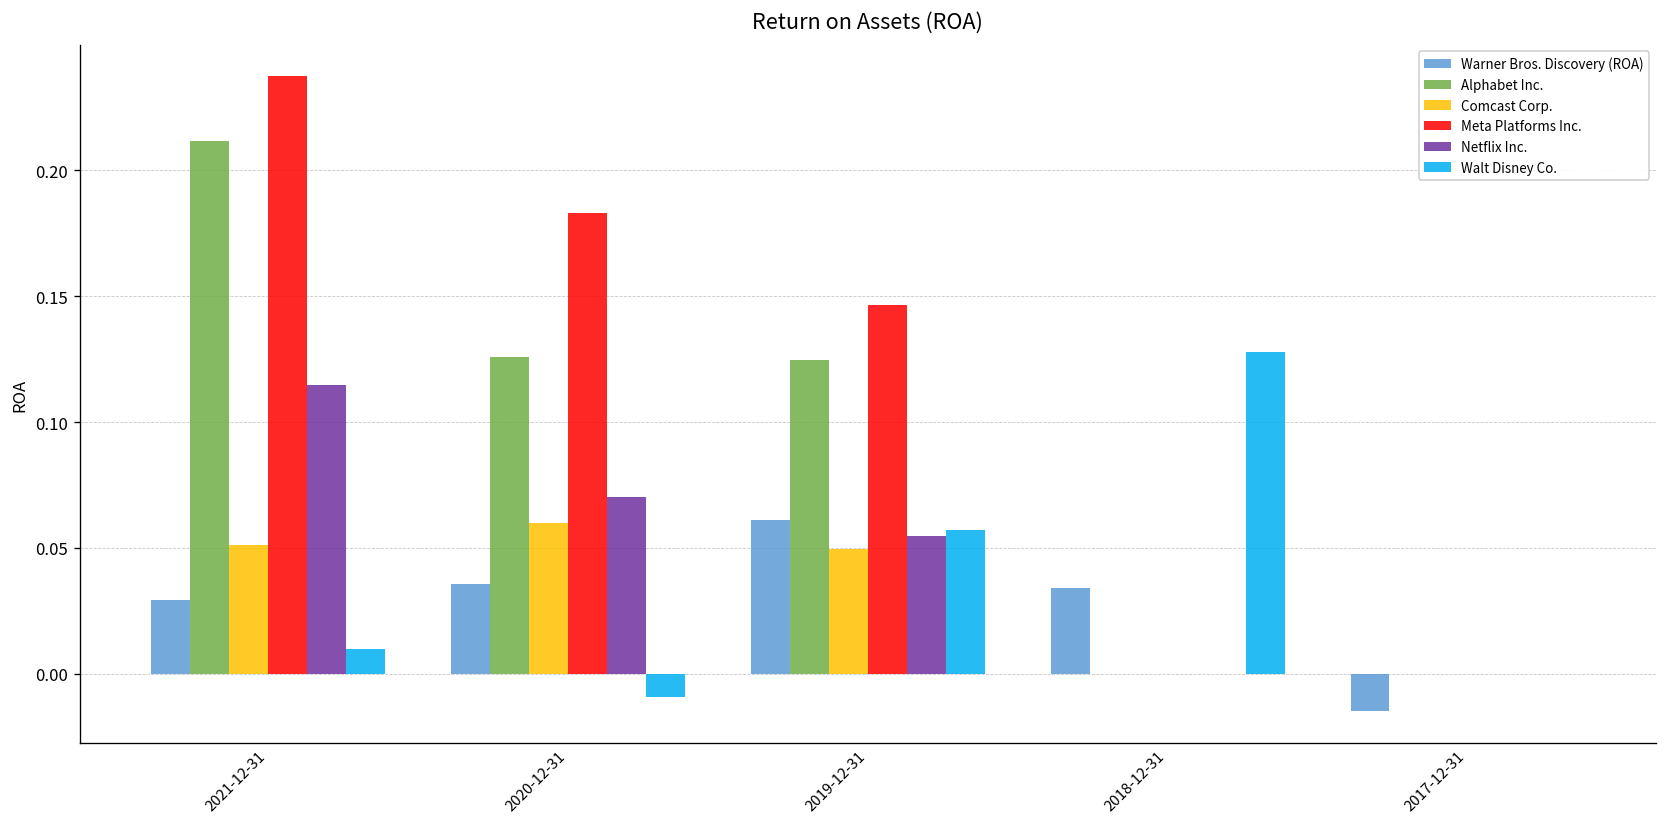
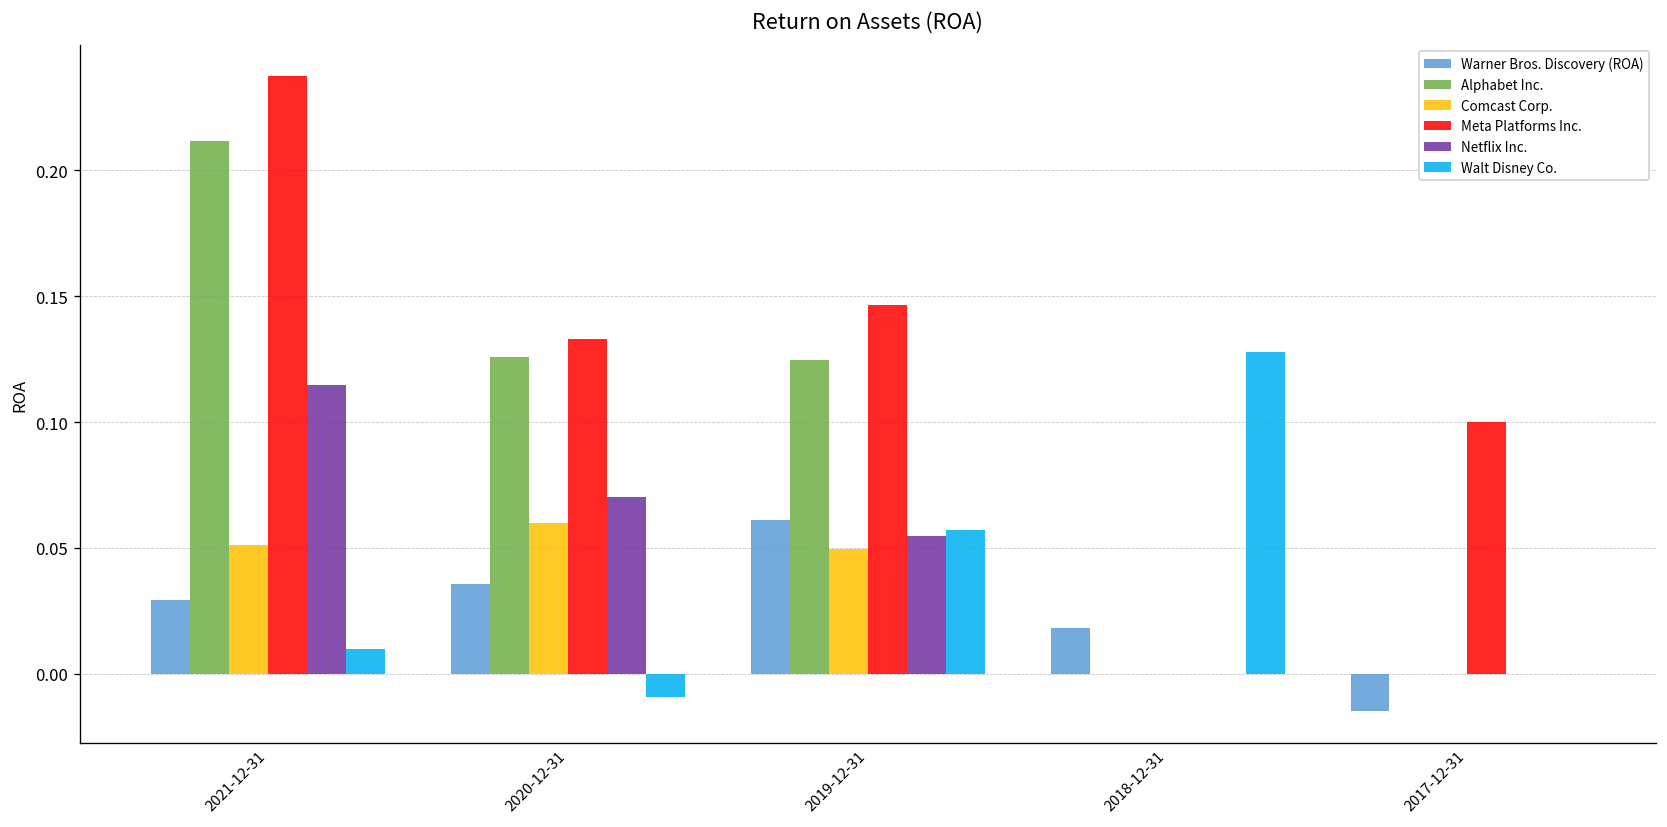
Meta Platforms Inc., 2020-12-31: 0.183 -> 0.133
Warner Bros. Discovery (ROA), 2018-12-31: 0.034 -> 0.018
Meta Platforms Inc., 2017-12-31: 0.0 -> 0.1
